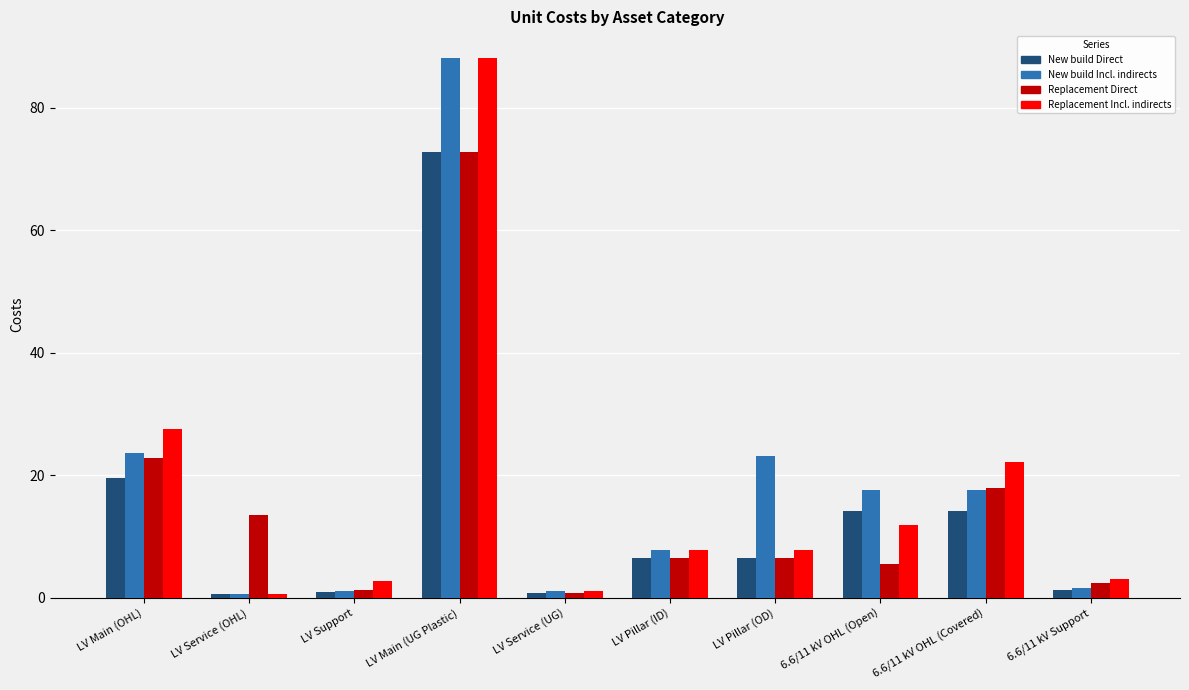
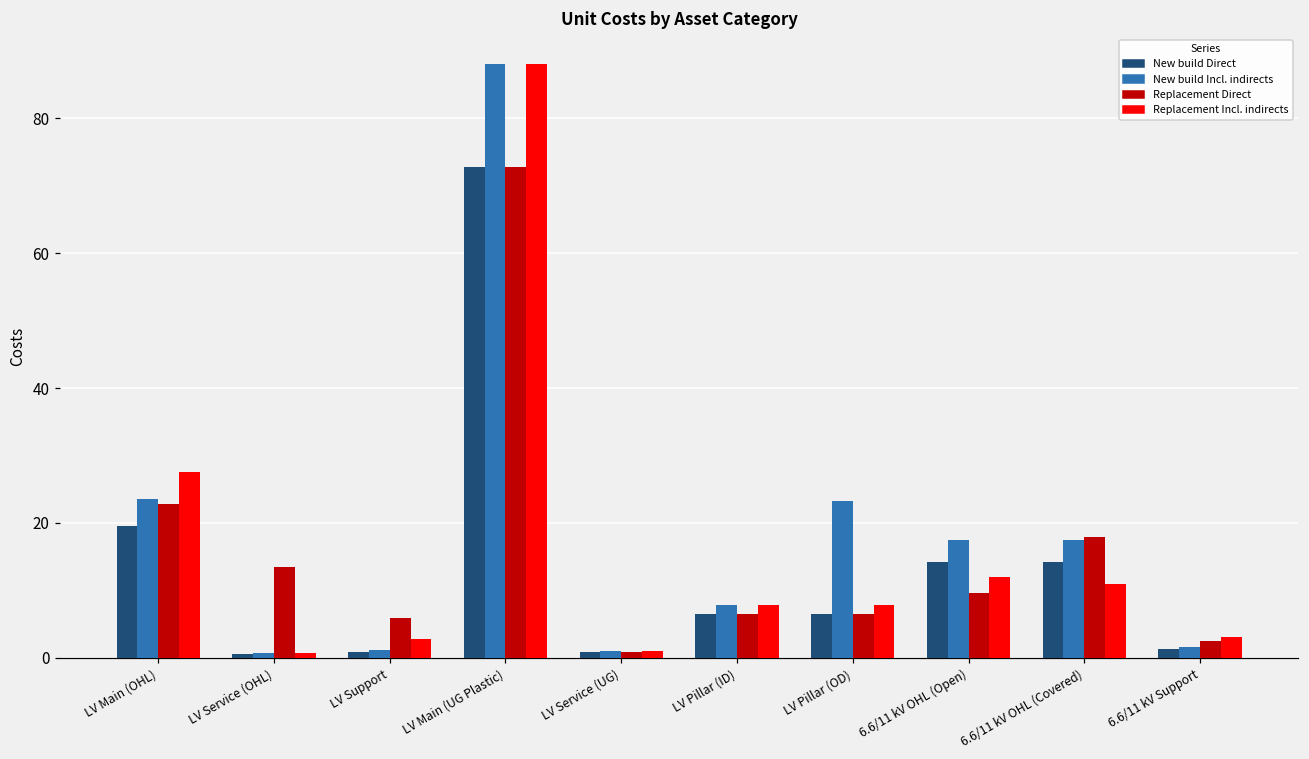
Replacement Direct, LV Support: 1 -> 6
Replacement Direct, 6.6/11 kV OHL (Open): 5 -> 10
Replacement Incl. indirects, 6.6/11 kV OHL (Covered): 22 -> 11
